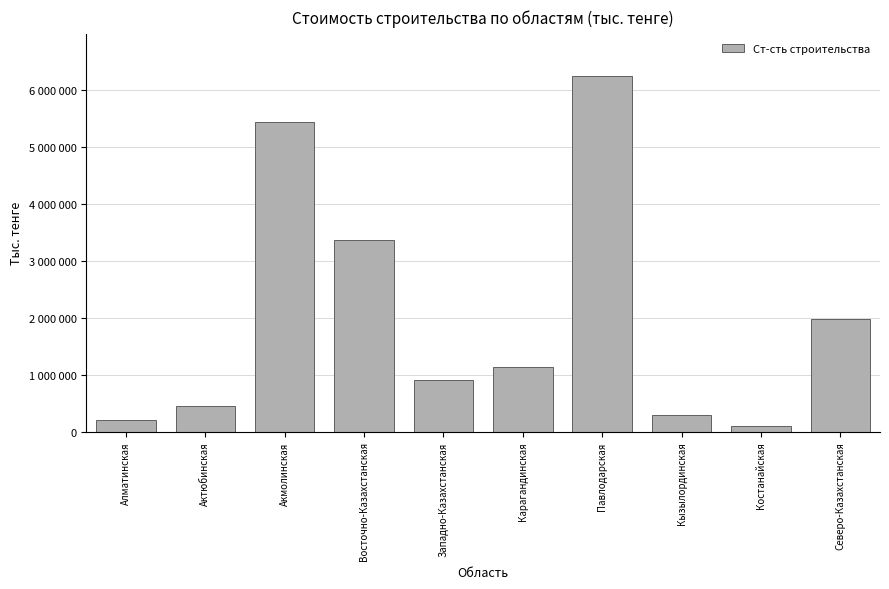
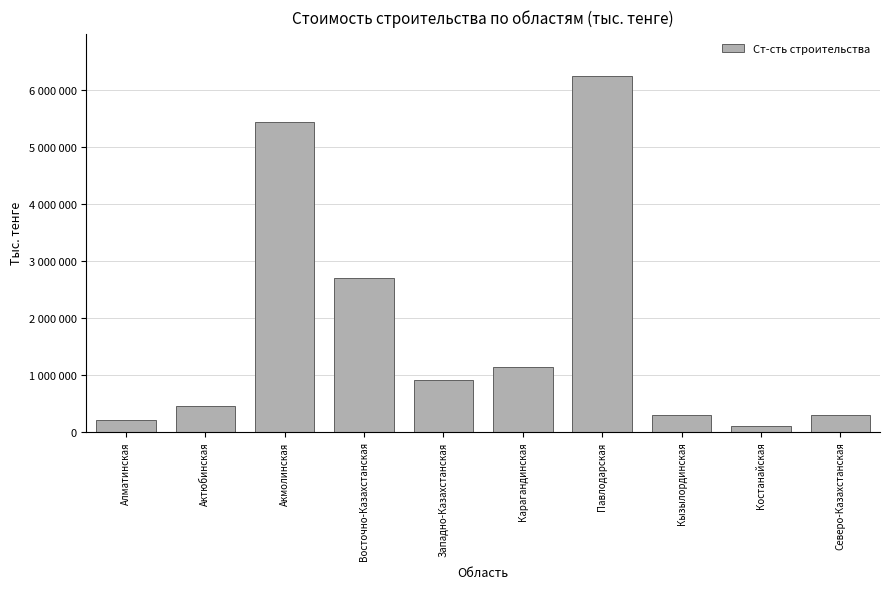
Восточно-Казахстанская: 3400000 -> 2700000
Северо-Казахстанская: 2000000 -> 300000
